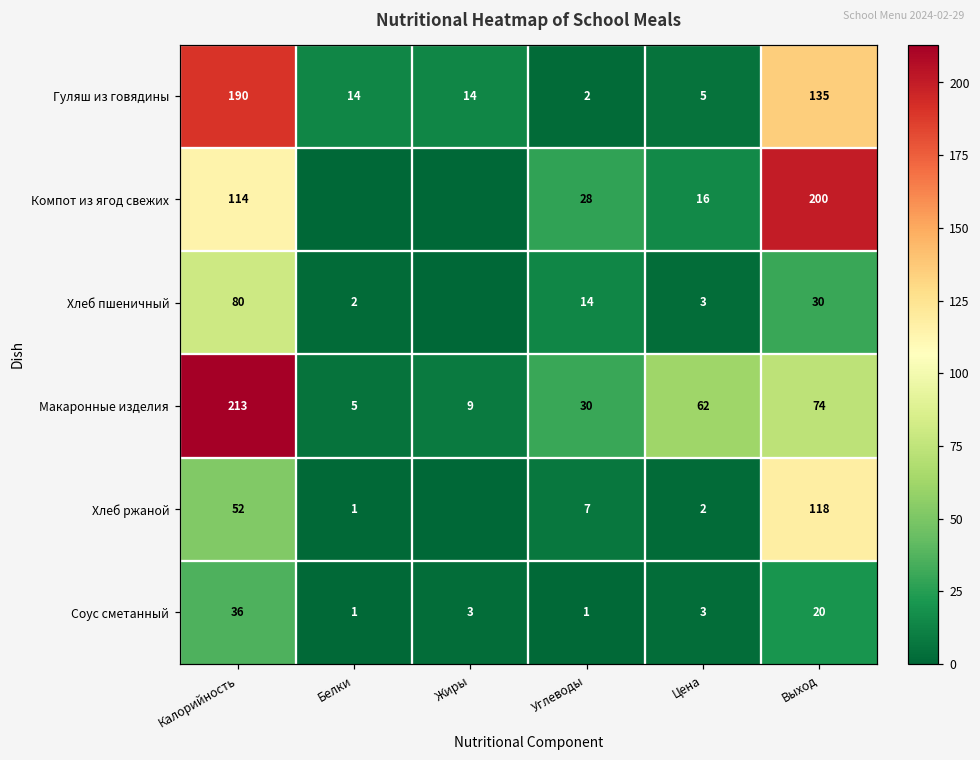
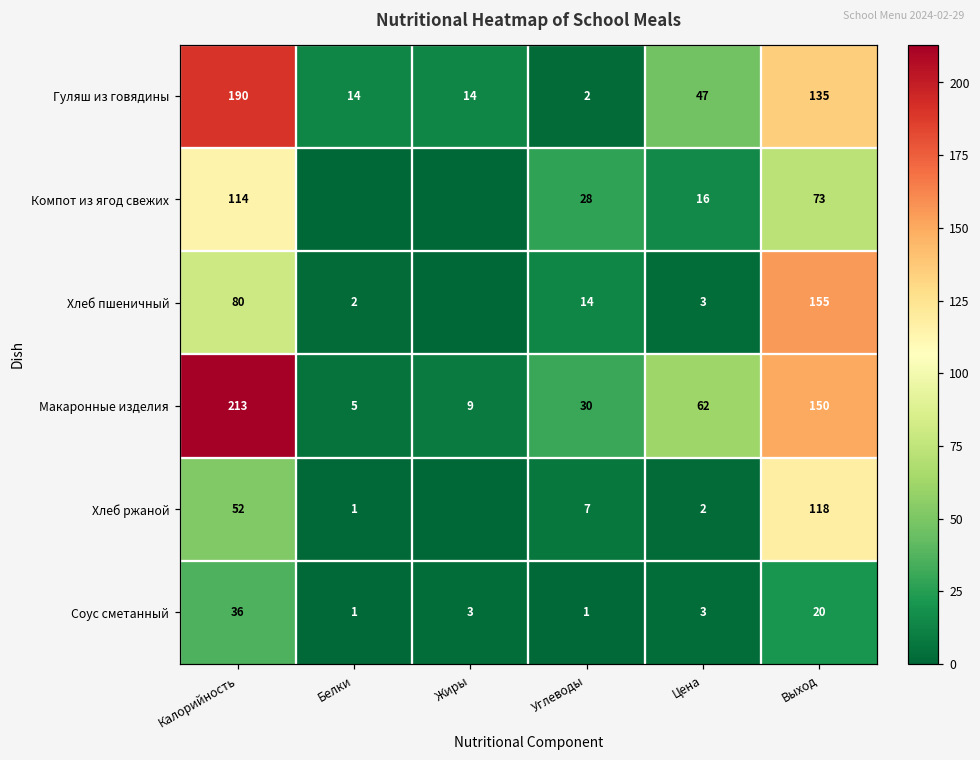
Гуляш из говядины, Цена: 5 -> 47
Компот из ягод свежих, Выход: 200 -> 73
Хлеб пшеничный, Выход: 30 -> 155
Макаронные изделия, Выход: 74 -> 150
